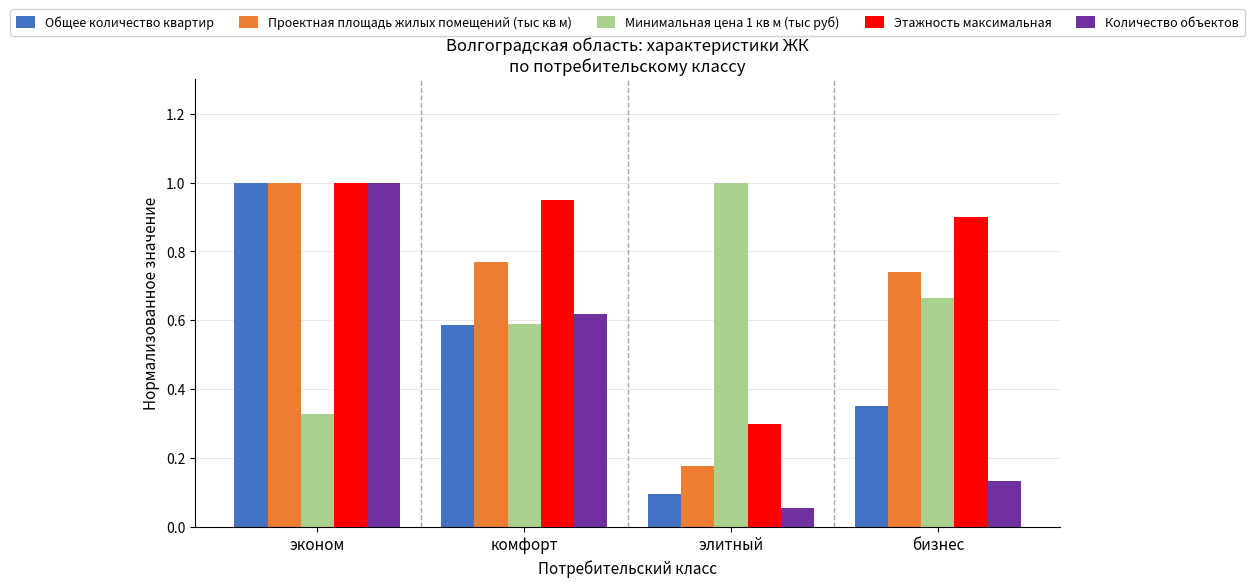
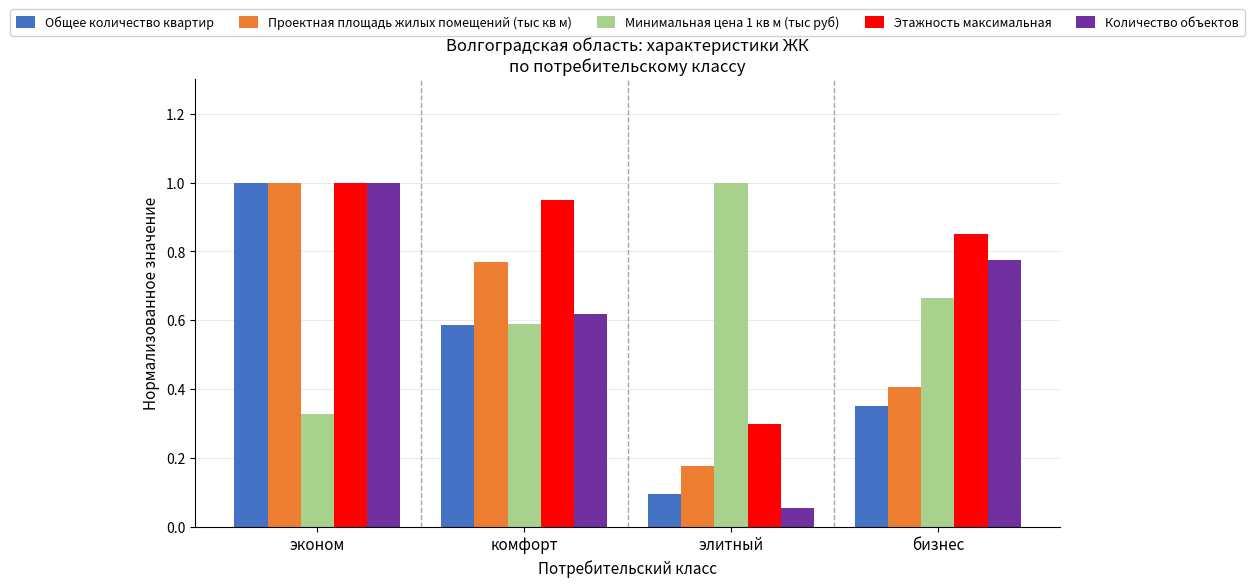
Проектная площадь жилых помещений (тыс кв м), бизнес: 0.74 -> 0.41
Этажность максимальная, бизнес: 0.90 -> 0.85
Количество объектов, бизнес: 0.13 -> 0.78
